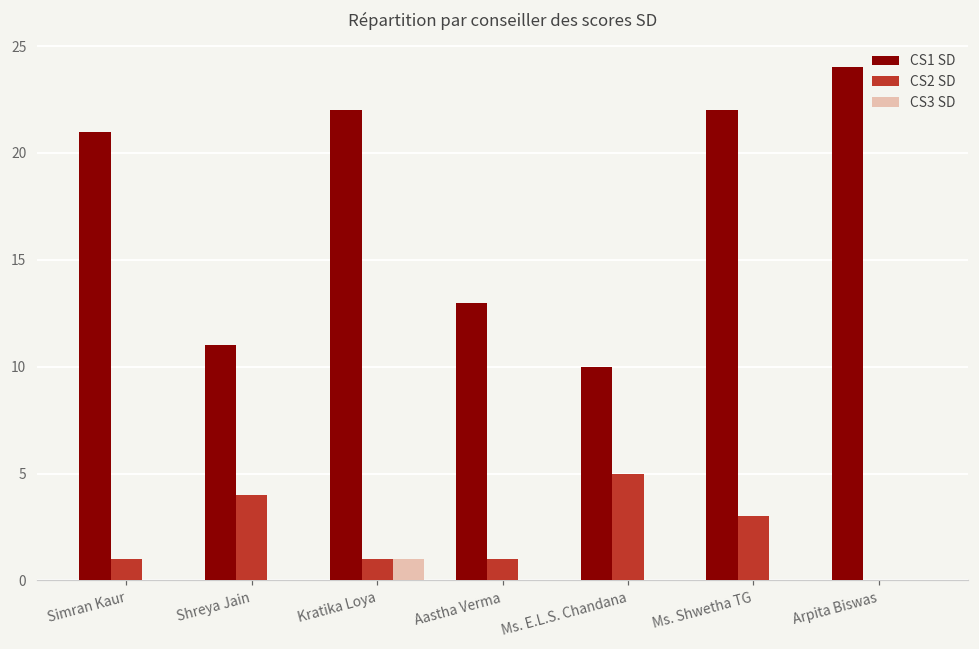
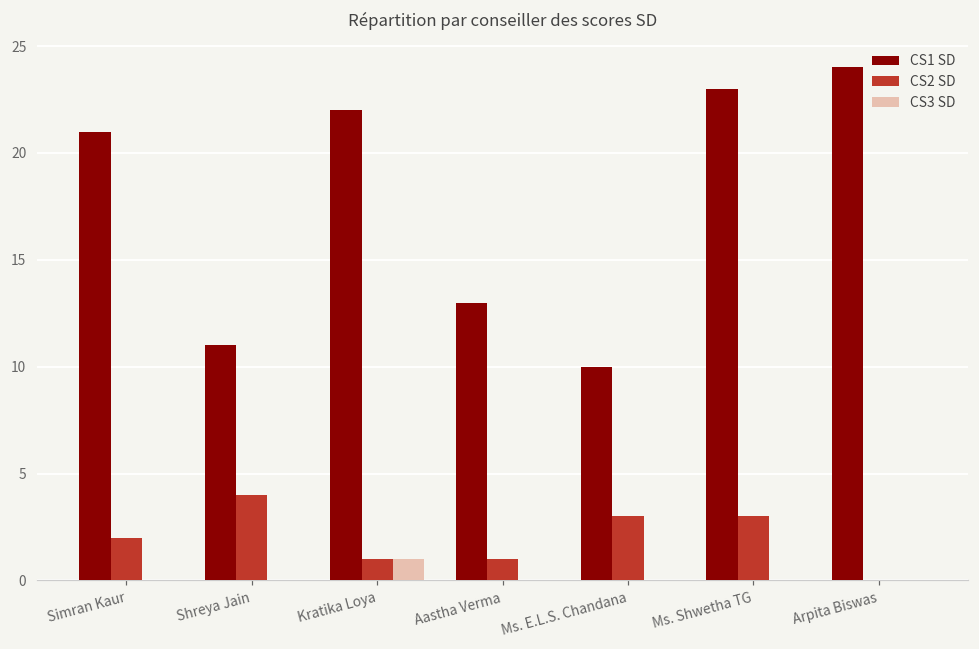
CS2 SD, Simran Kaur: 1 -> 2
CS2 SD, Ms. E.L.S. Chandana: 5 -> 3
CS1 SD, Ms. Shwetha TG: 22 -> 23
